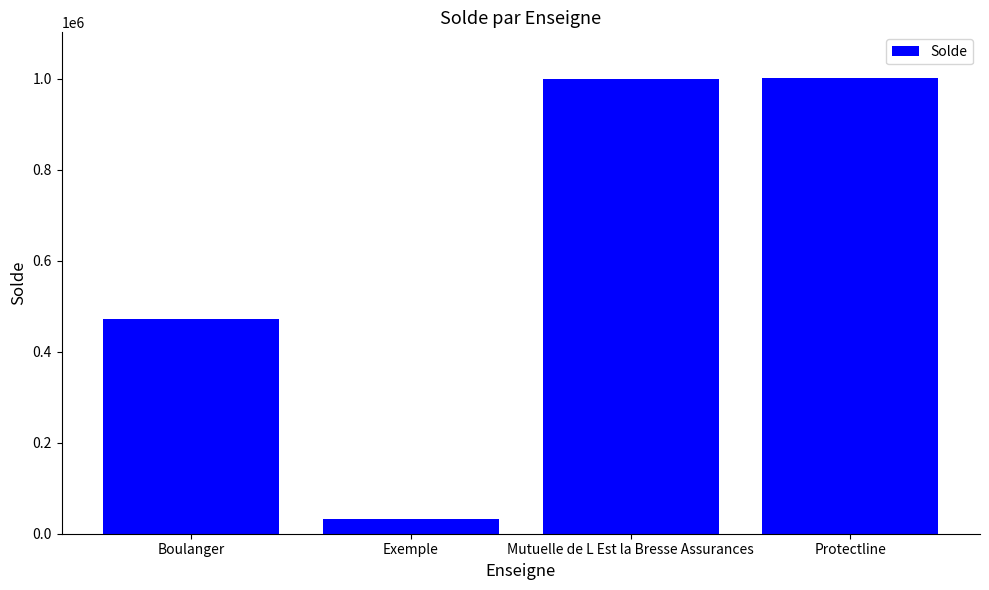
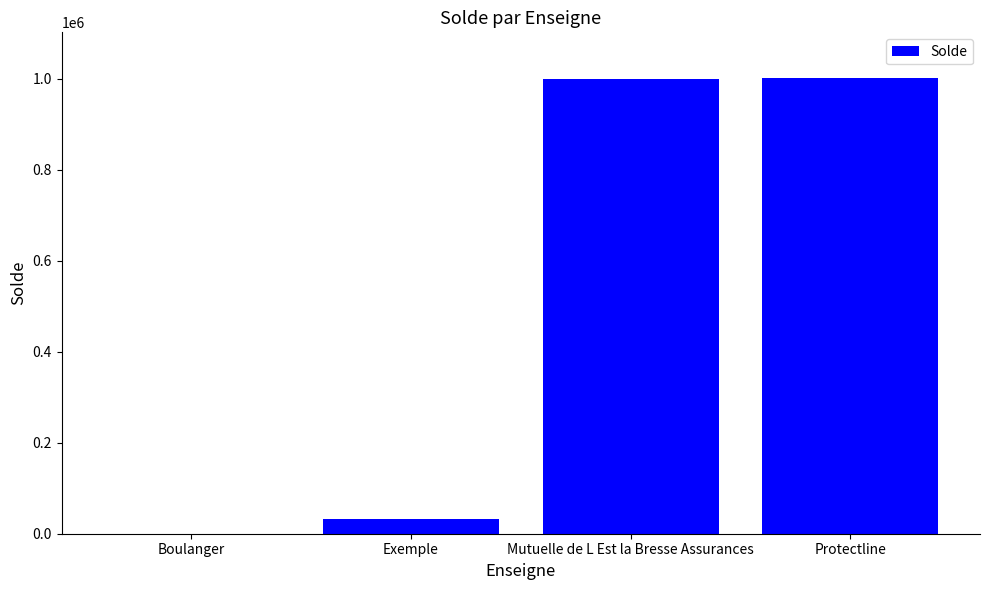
Boulanger: 470000 -> 0
